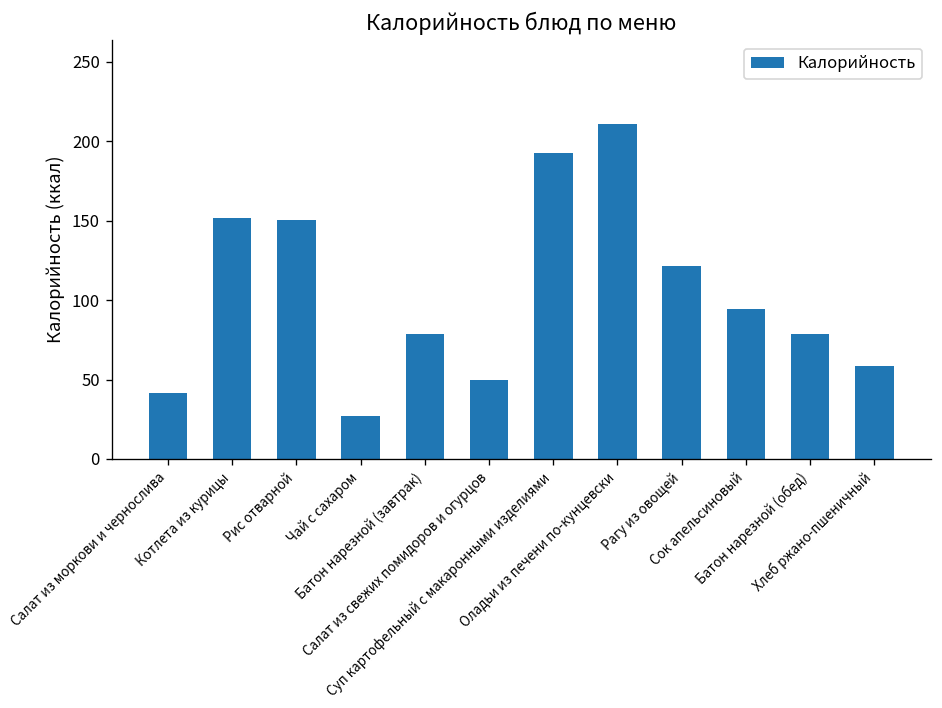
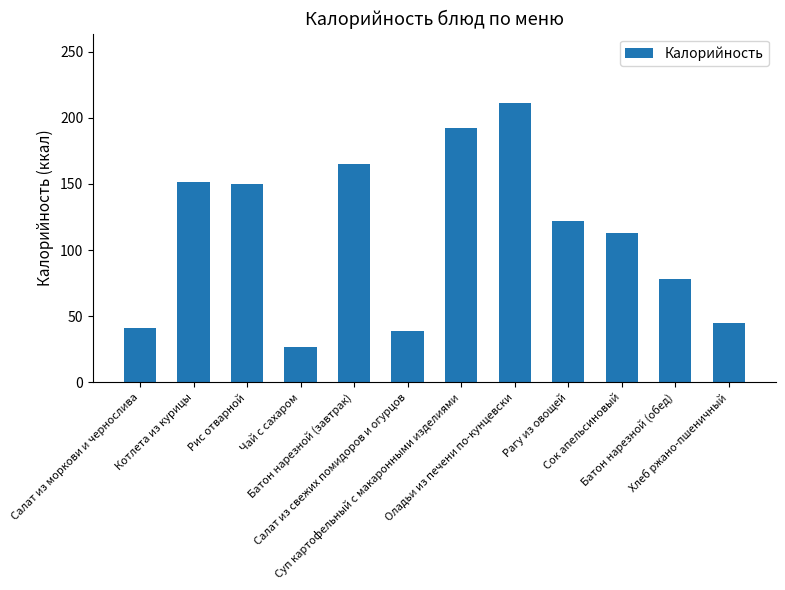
Батон нарезной (завтрак): 79 -> 165
Салат из свежих помидоров и огурцов: 50 -> 39
Сок апельсиновый: 94 -> 113
Хлеб ржано-пшеничный: 59 -> 45
